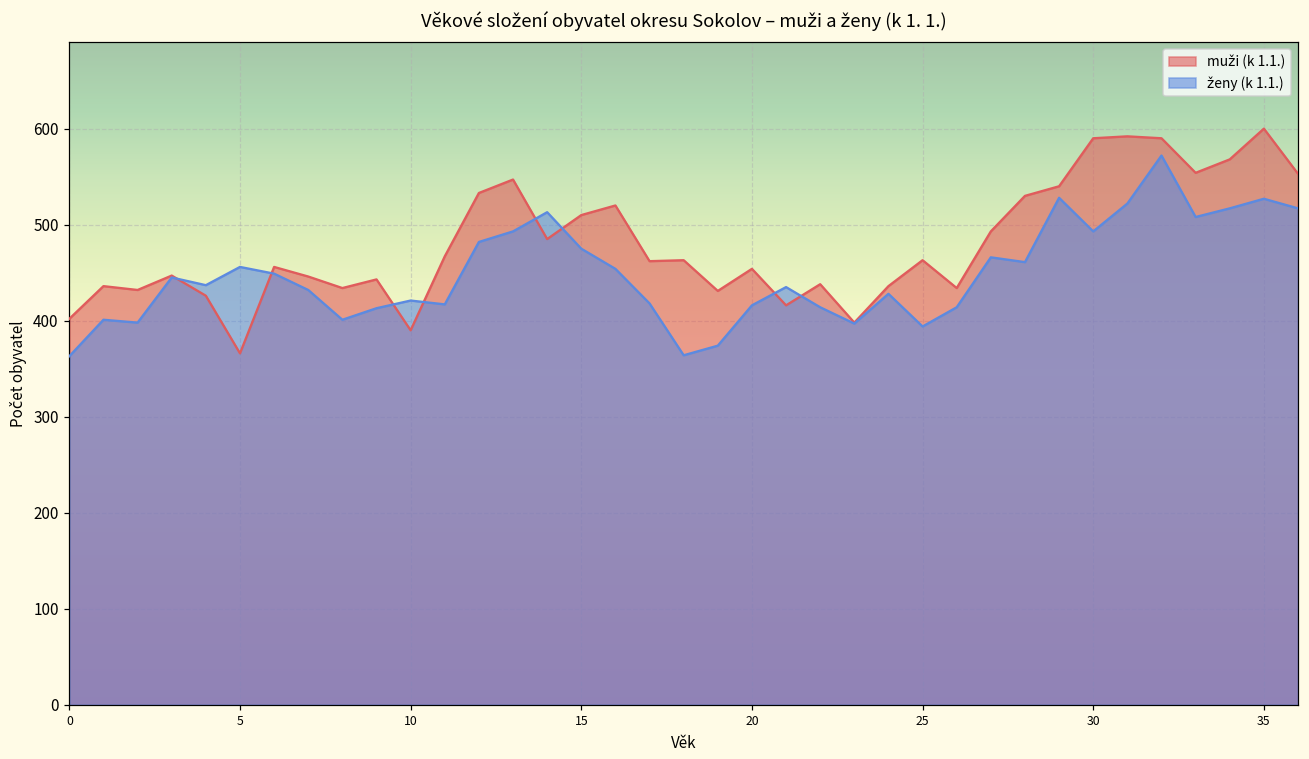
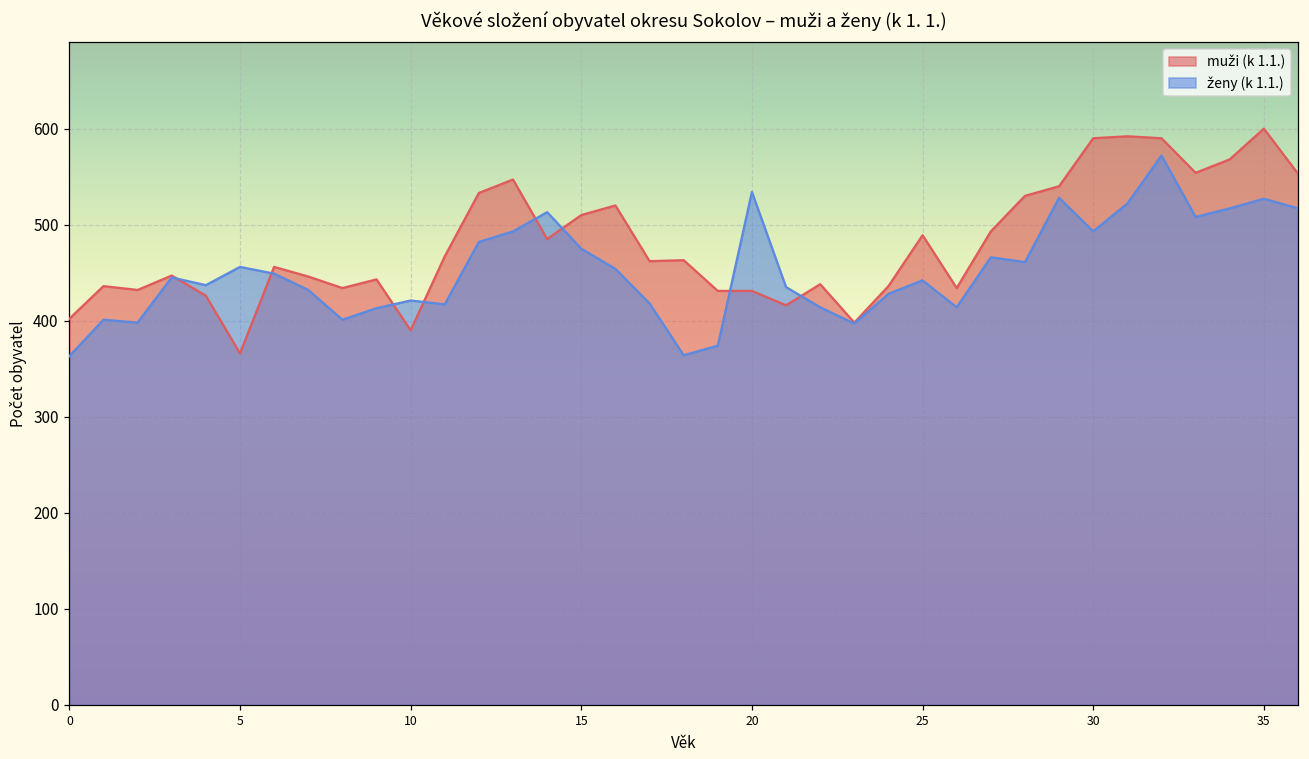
muži (k 1.1.), 20: 450 -> 430
ženy (k 1.1.), 20: 420 -> 530
muži (k 1.1.), 25: 460 -> 490
ženy (k 1.1.), 25: 390 -> 440
